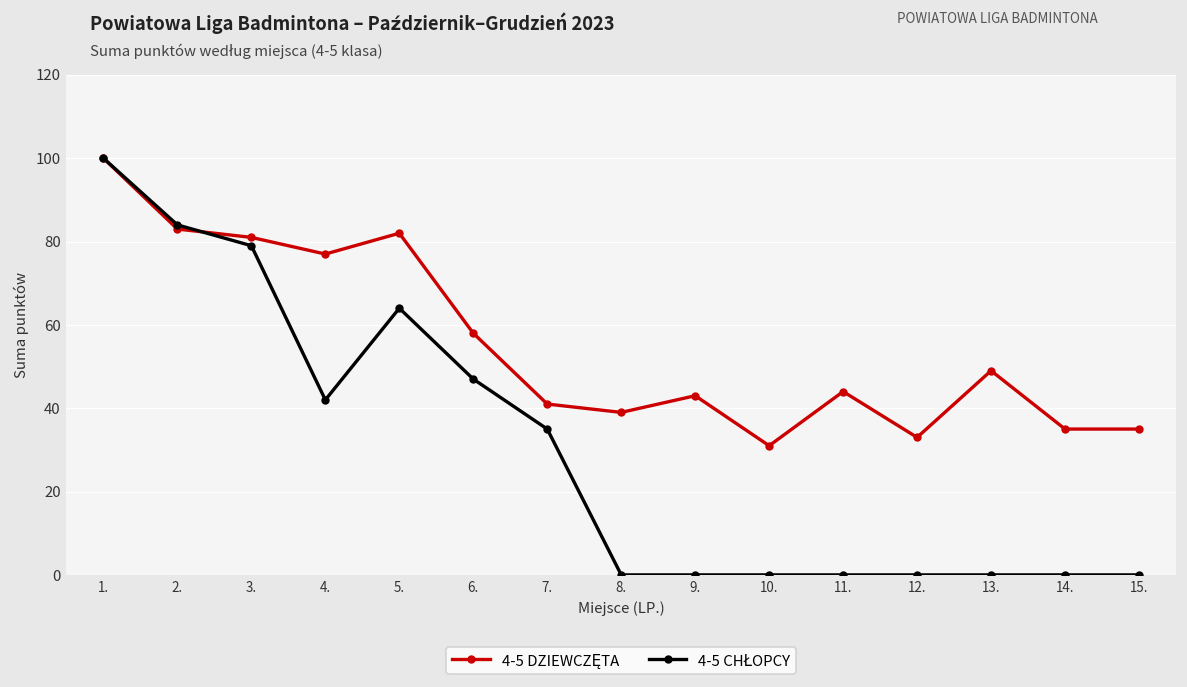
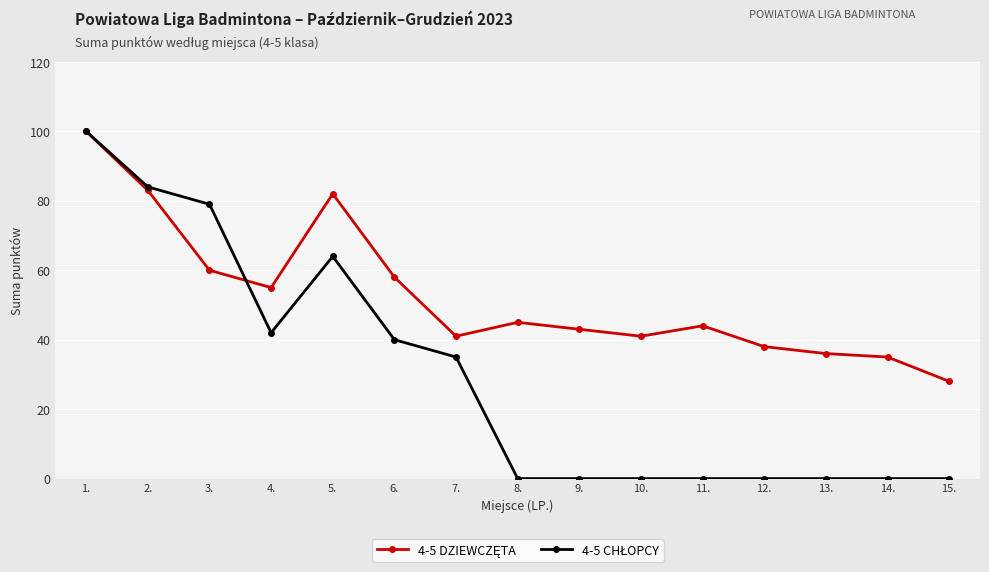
4-5 DZIEWCZĘTA, 3.: 81 -> 60
4-5 DZIEWCZĘTA, 4.: 77 -> 55
4-5 CHŁOPCY, 6.: 47 -> 40
4-5 DZIEWCZĘTA, 8.: 39 -> 45
4-5 DZIEWCZĘTA, 10.: 31 -> 41
4-5 DZIEWCZĘTA, 12.: 33 -> 38
4-5 DZIEWCZĘTA, 13.: 49 -> 36
4-5 DZIEWCZĘTA, 15.: 35 -> 28
